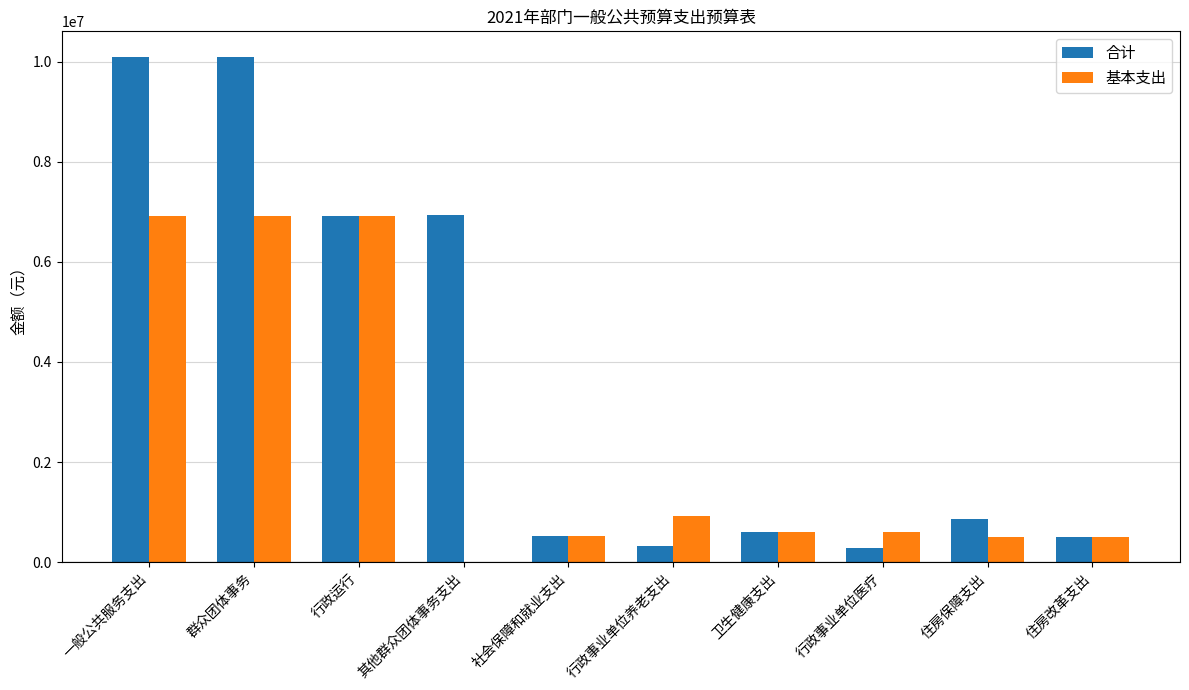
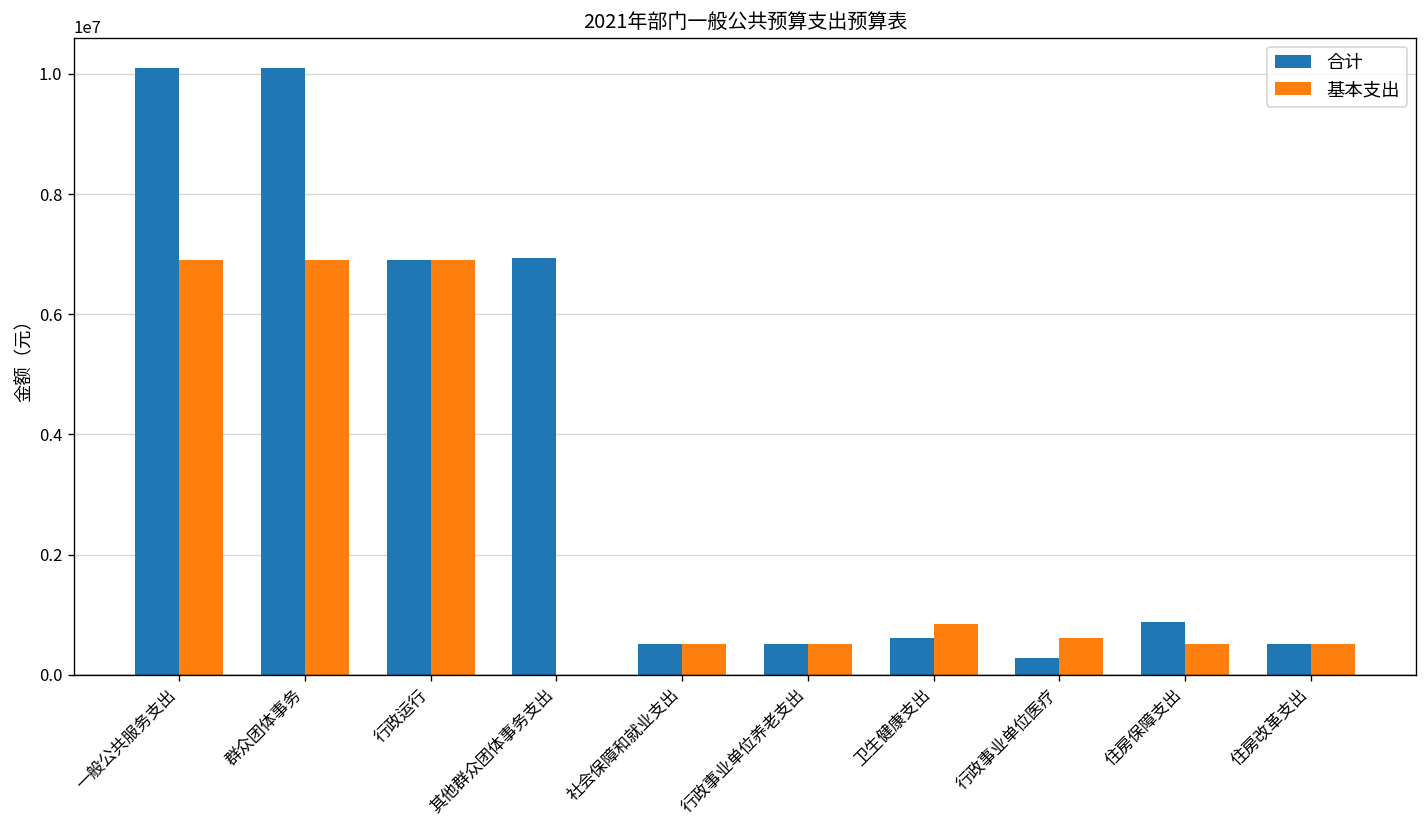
合计, 行政事业单位养老支出: 300000 -> 500000
基本支出, 行政事业单位养老支出: 900000 -> 500000
基本支出, 卫生健康支出: 600000 -> 800000
